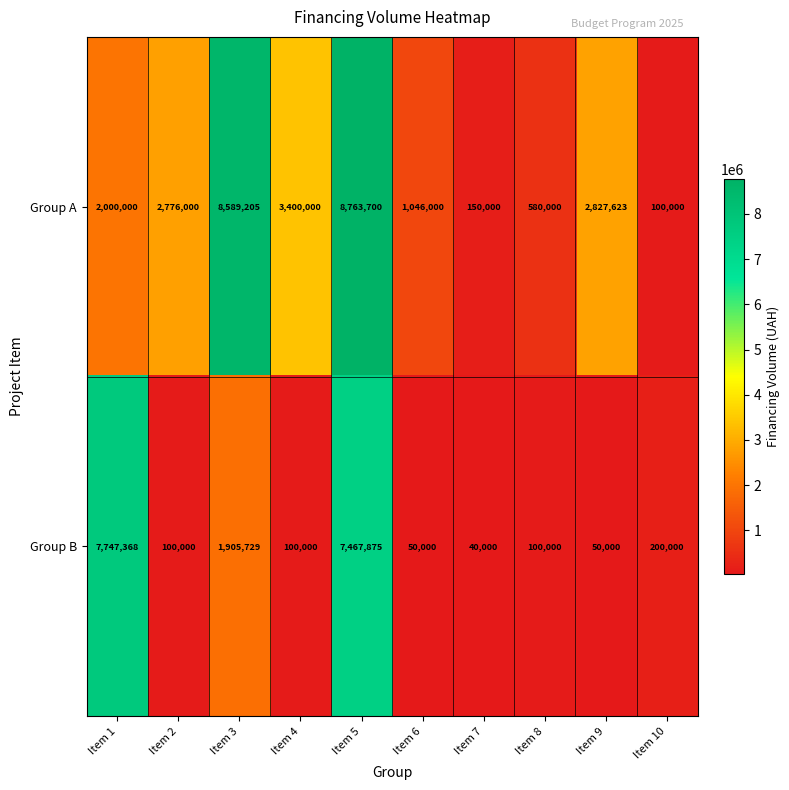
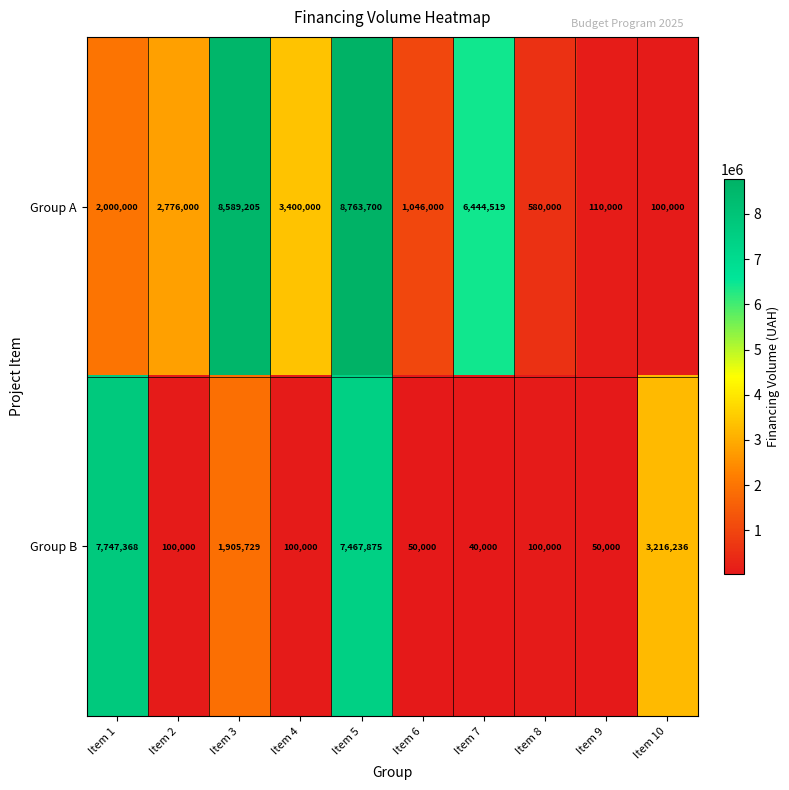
Group A, Item 7: 150,000 -> 6,444,519
Group A, Item 9: 2,827,623 -> 110,000
Group B, Item 10: 200,000 -> 3,216,236
